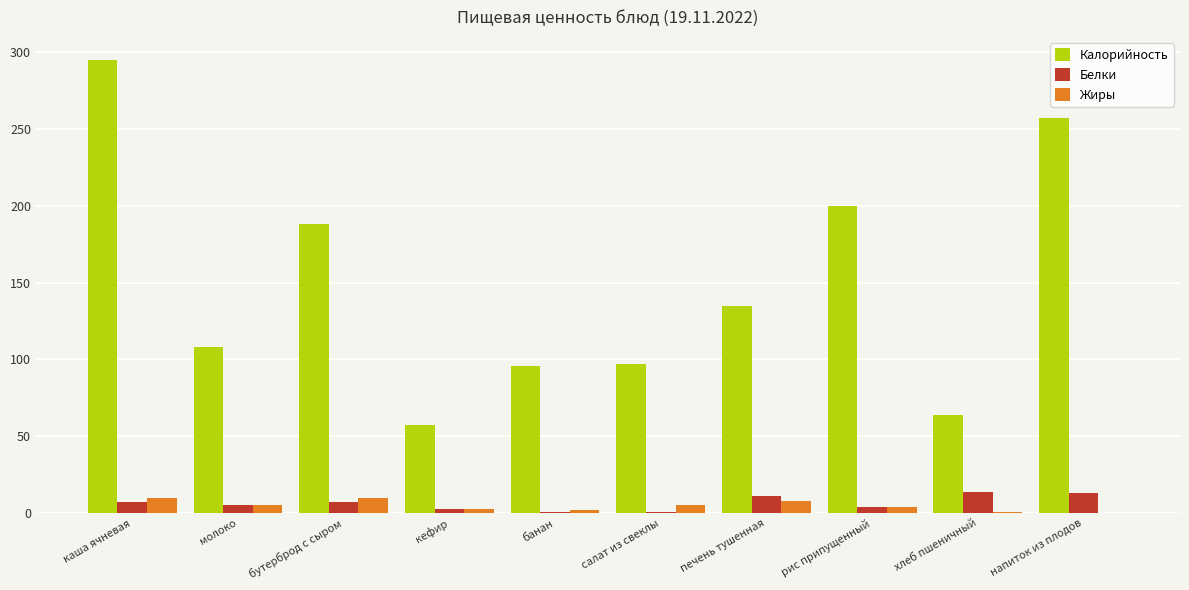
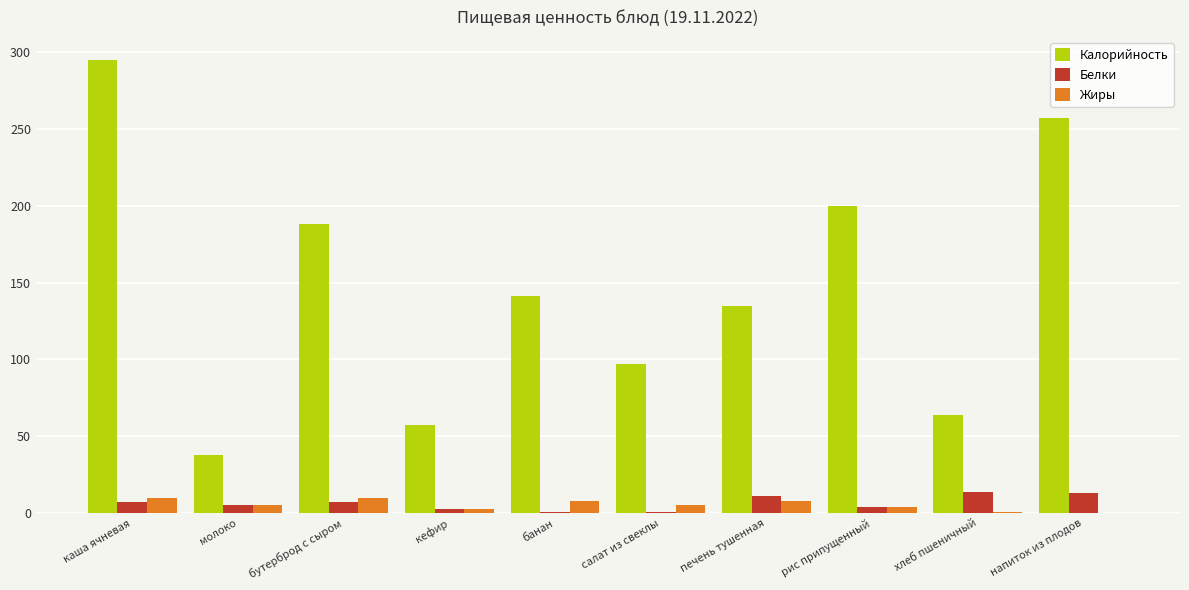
Калорийность, молоко: 108 -> 38
Калорийность, банан: 96 -> 141
Жиры, банан: 2 -> 8
